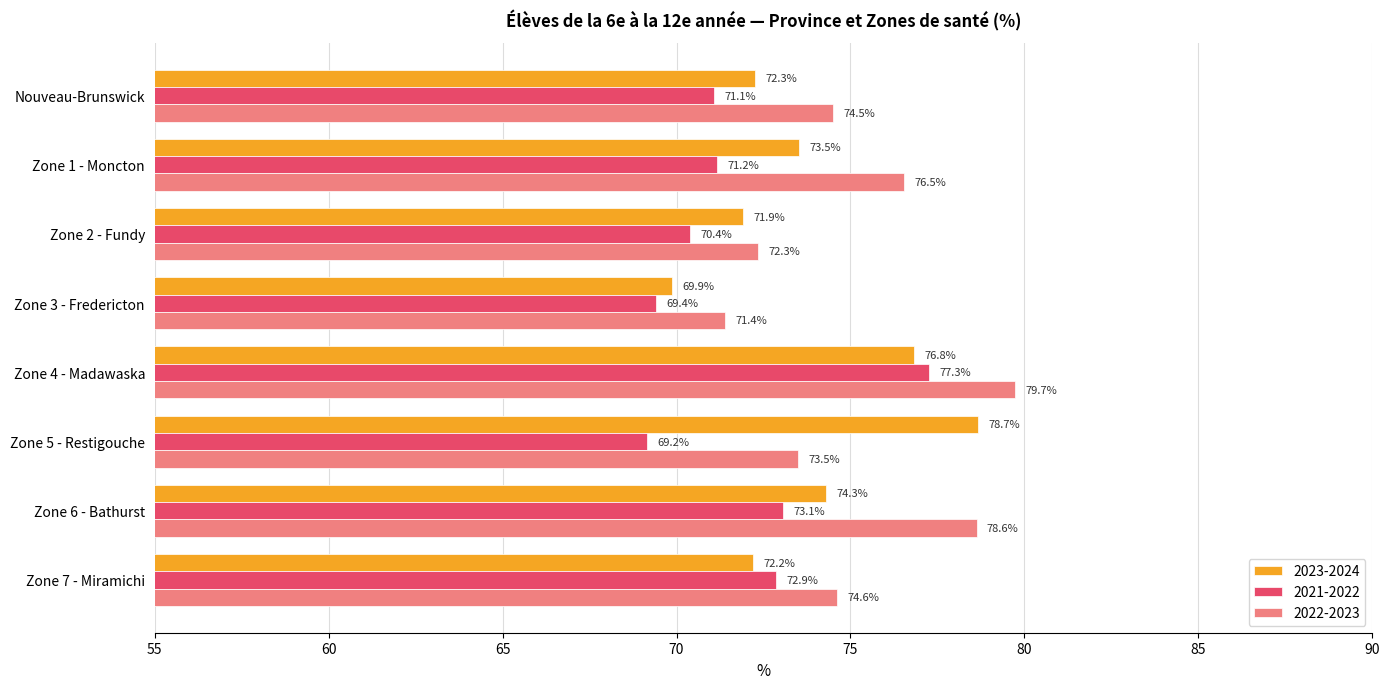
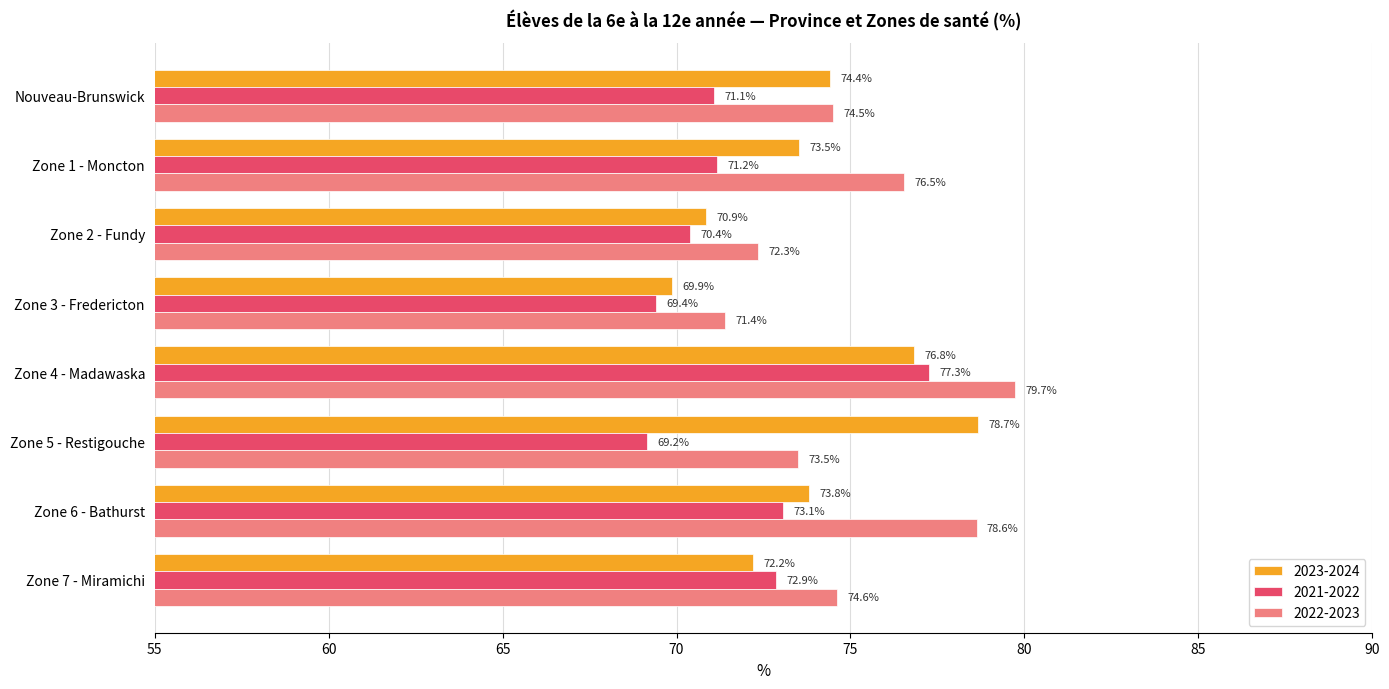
2023-2024, Nouveau-Brunswick: 72.3% -> 74.4%
2023-2024, Zone 2 - Fundy: 71.9% -> 70.9%
2023-2024, Zone 6 - Bathurst: 74.3% -> 73.8%
